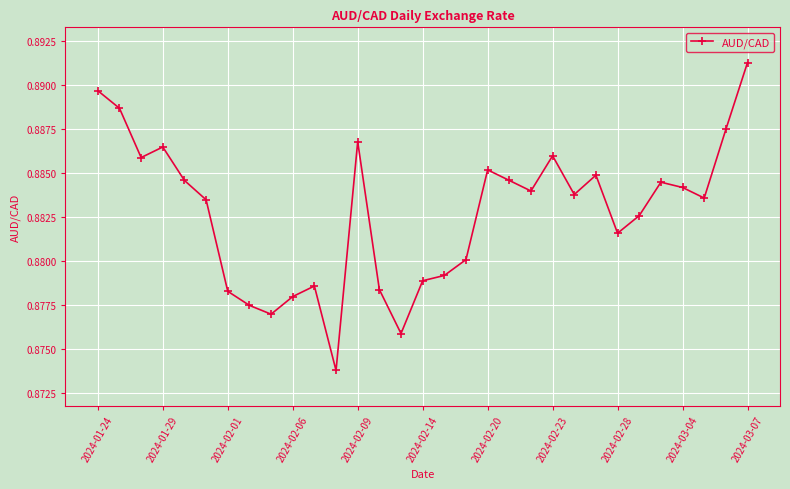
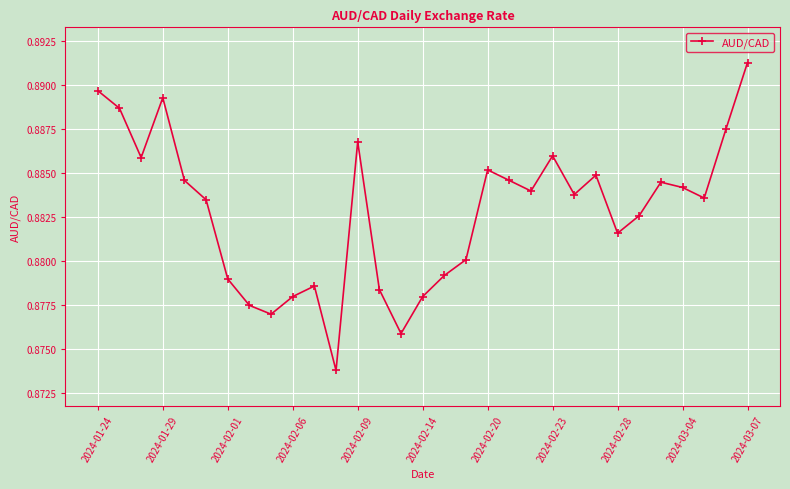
2024-01-29: 0.8865 -> 0.8893
2024-02-01: 0.8783 -> 0.8790
2024-02-14: 0.8789 -> 0.8780
